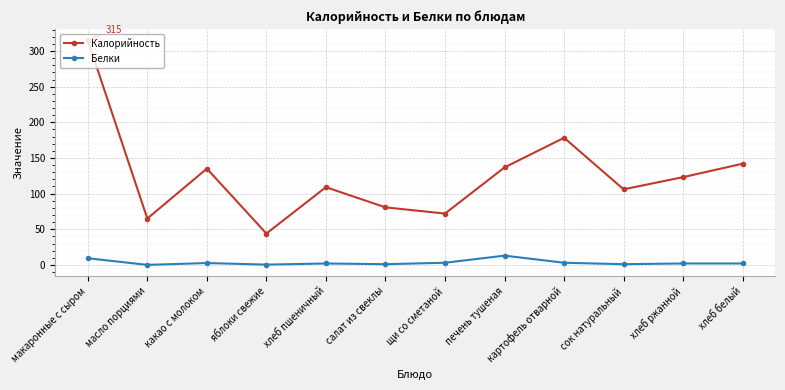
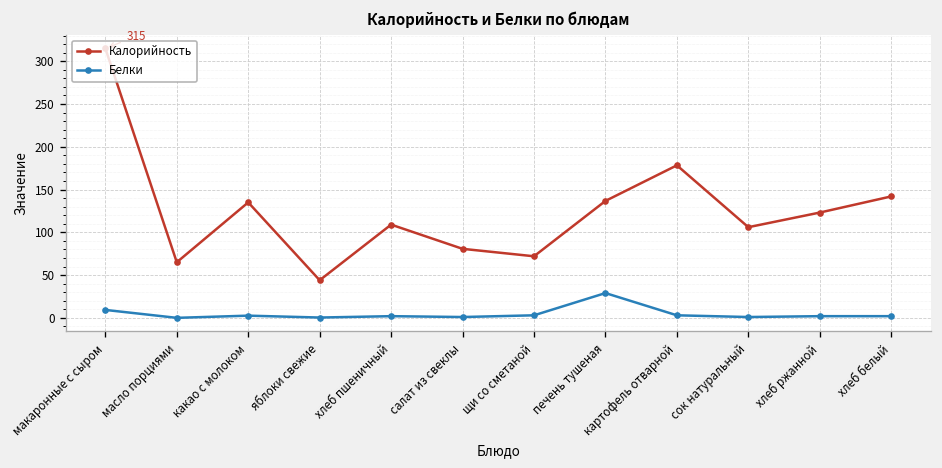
Белки, печень тушеная: 10 -> 30
